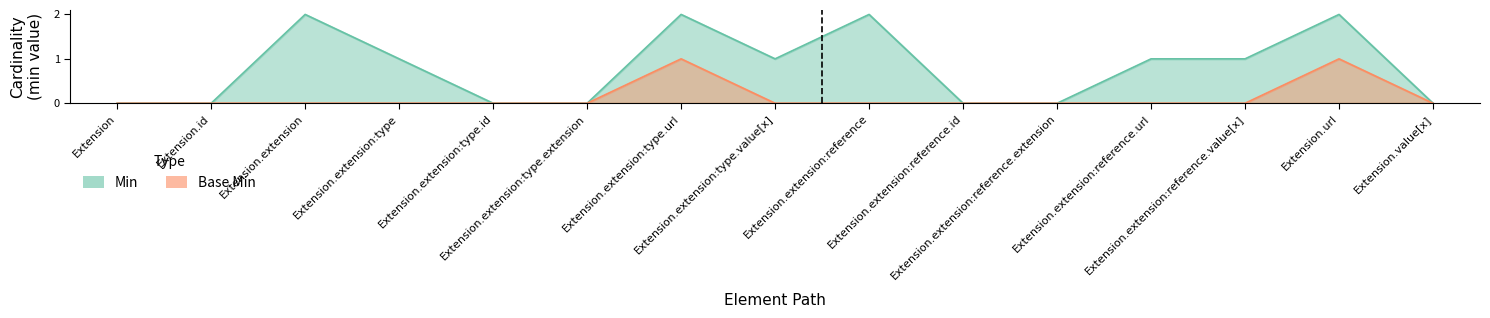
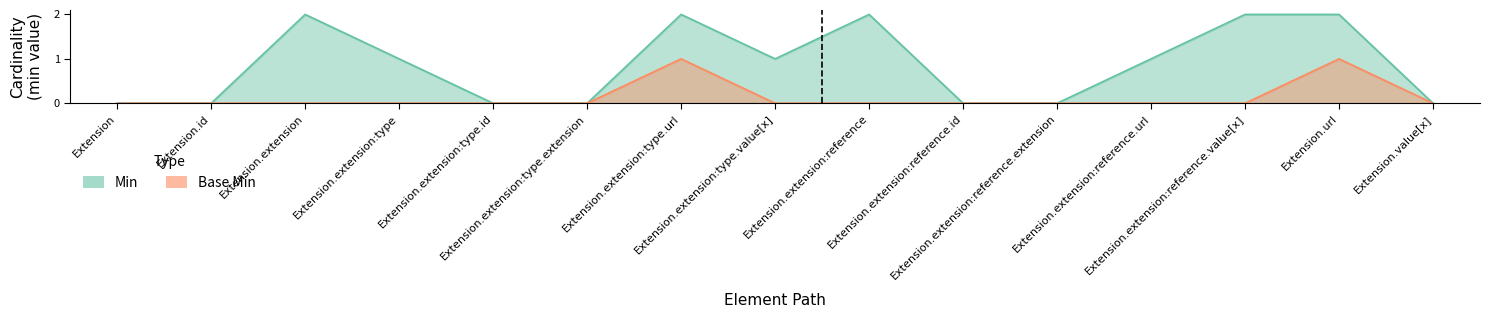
Min, Extension.extension:reference.value[x]: 1 -> 2
